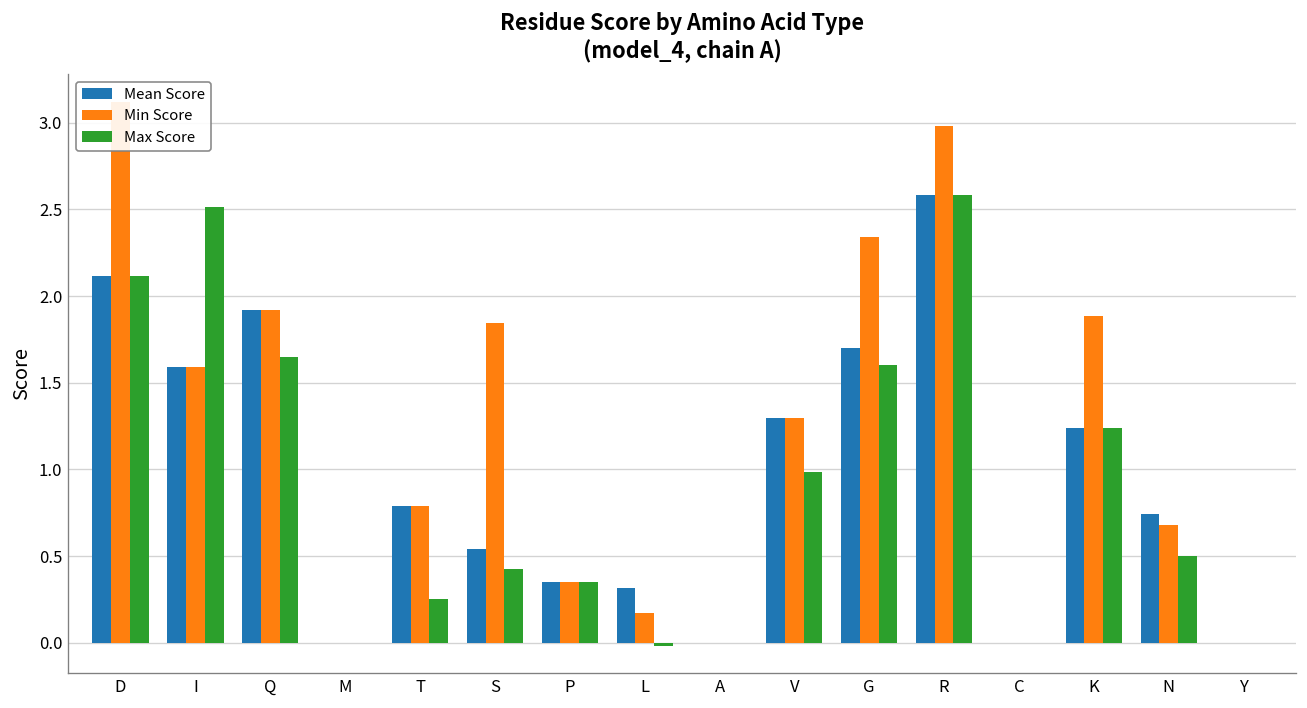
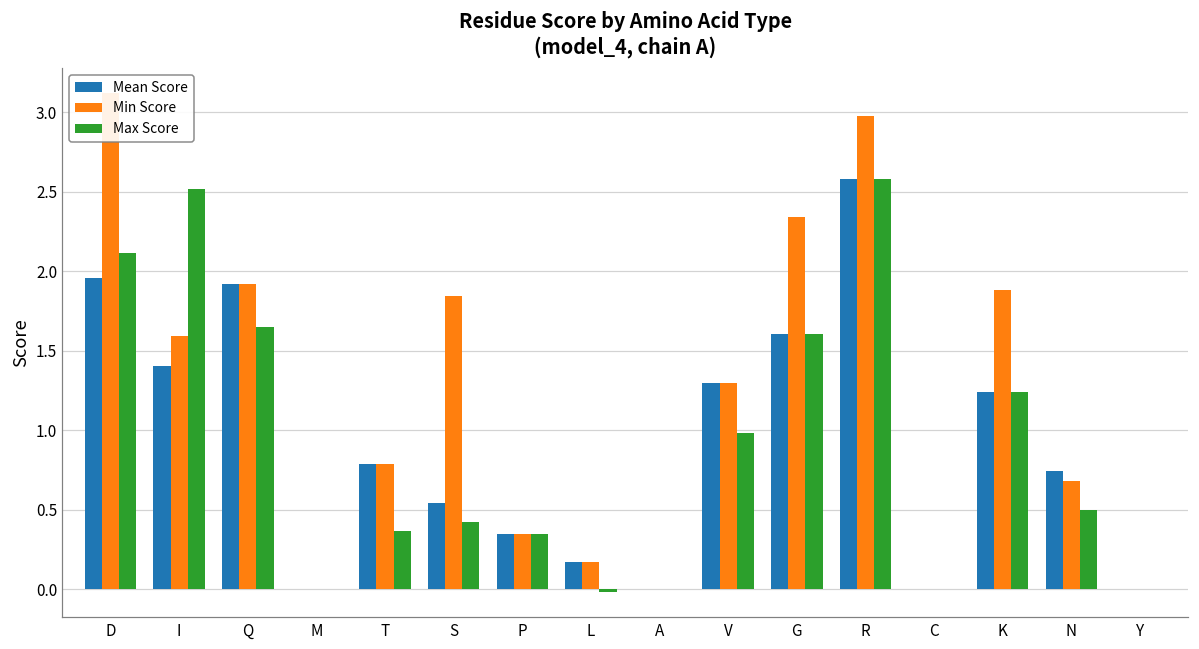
Mean Score, D: 2.12 -> 1.96
Mean Score, I: 1.59 -> 1.41
Max Score, T: 0.26 -> 0.37
Mean Score, L: 0.31 -> 0.17
Mean Score, G: 1.70 -> 1.60
